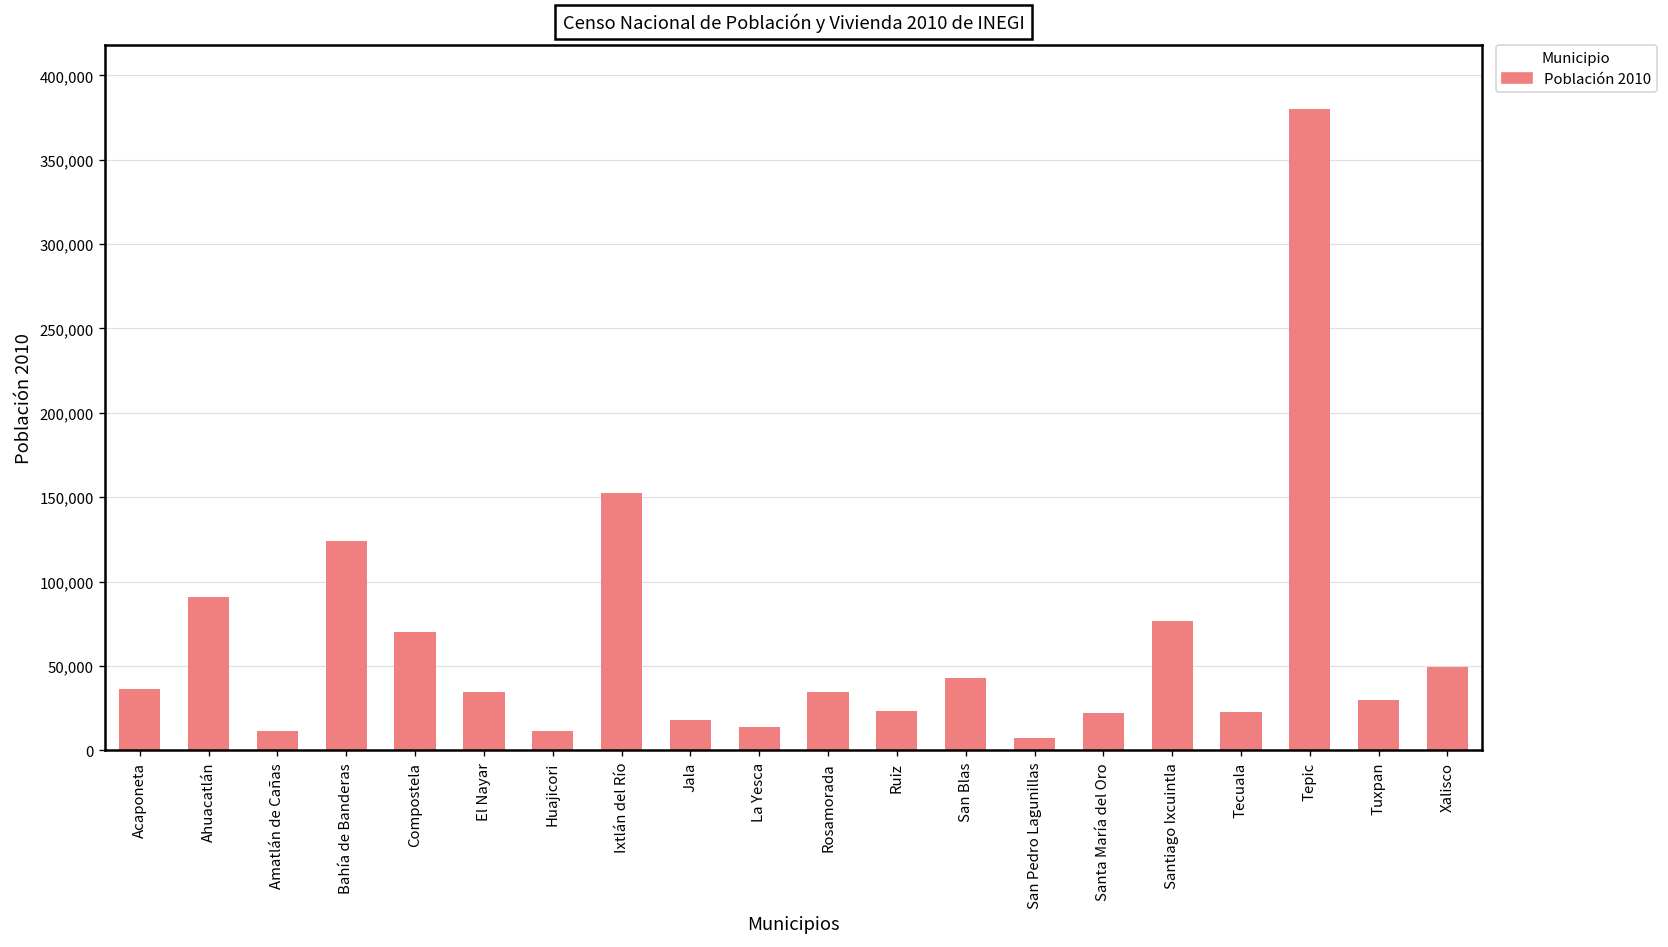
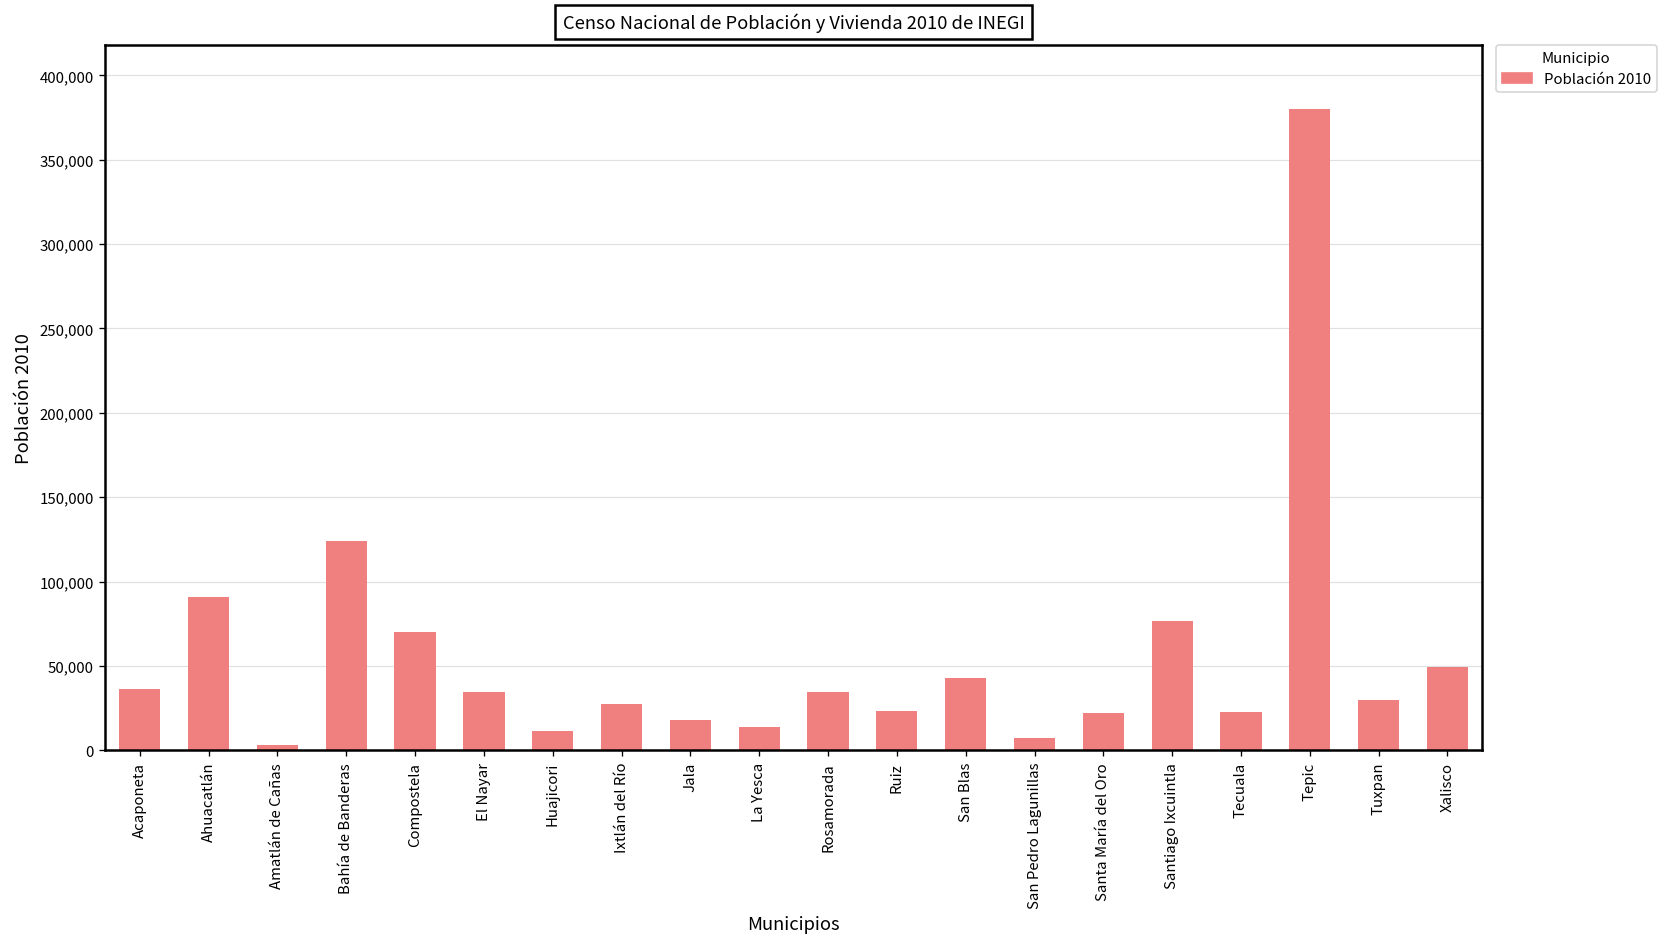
Amatlán de Cañas: 11,000 -> 3,000
Ixtlán del Río: 153,000 -> 27,000
